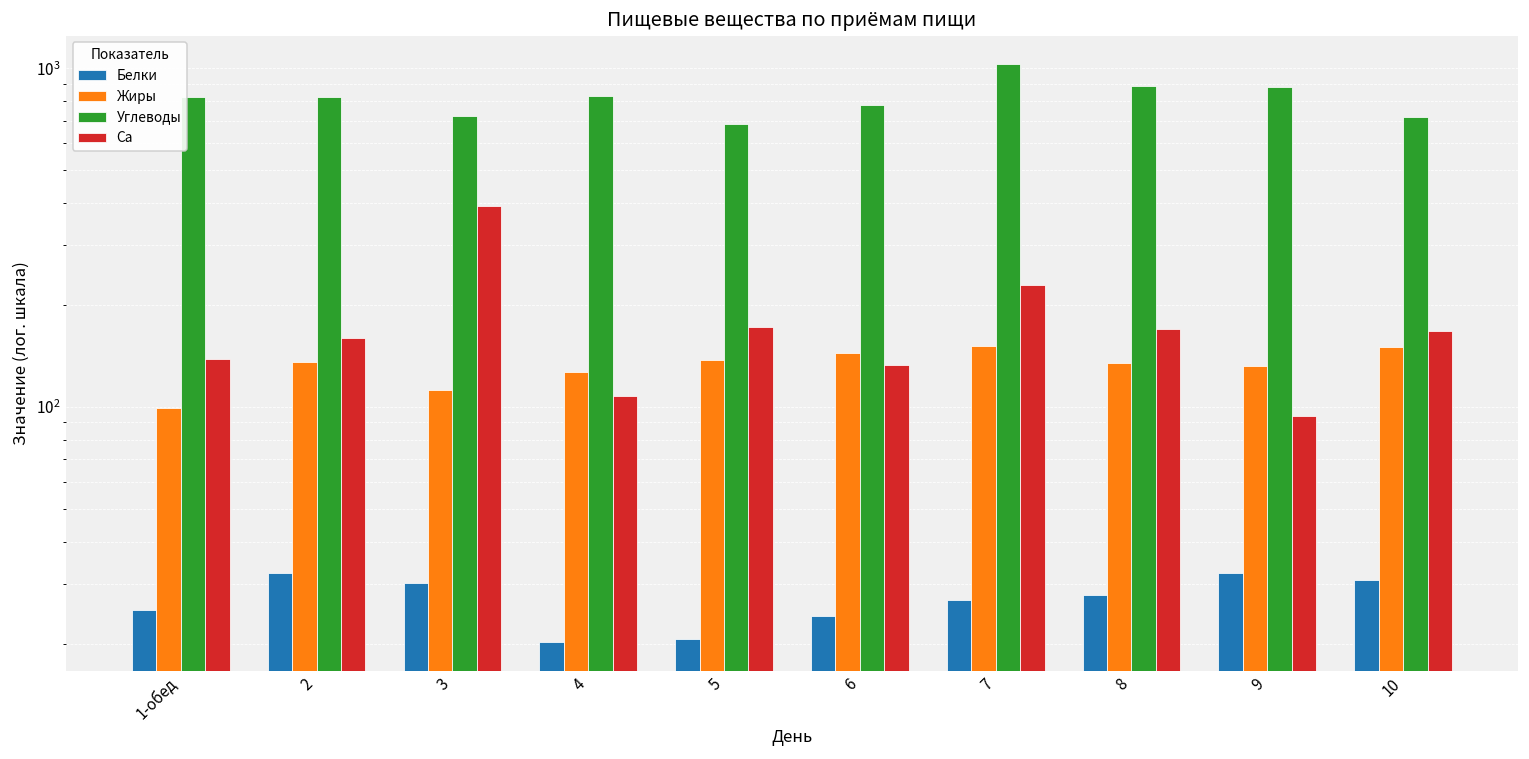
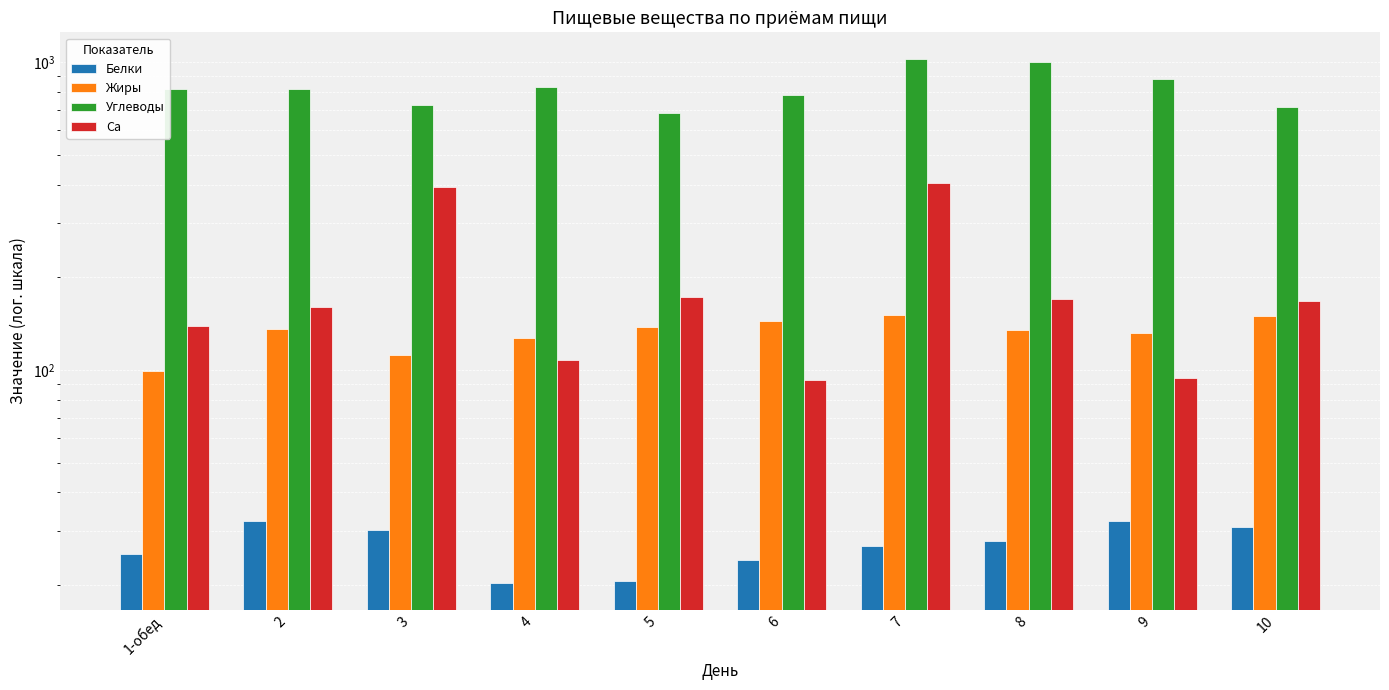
Ca, 6: 133 -> 93
Ca, 7: 230 -> 400
Углеводы, 8: 890 -> 1000
